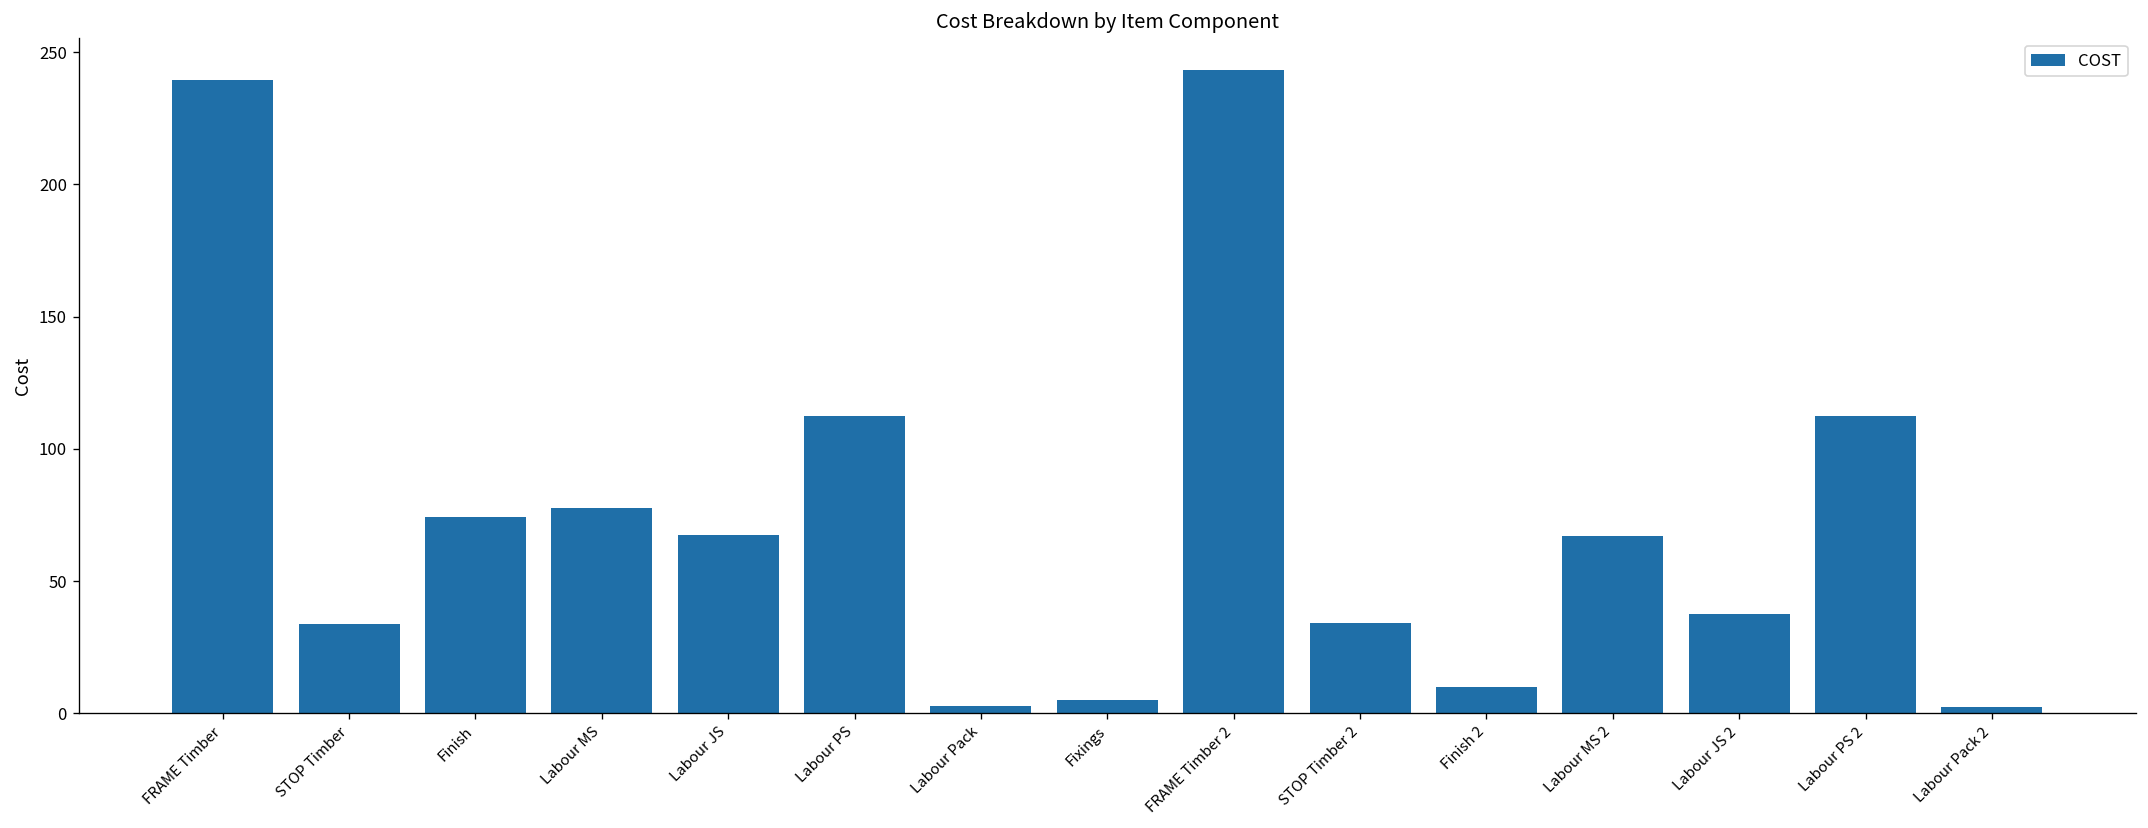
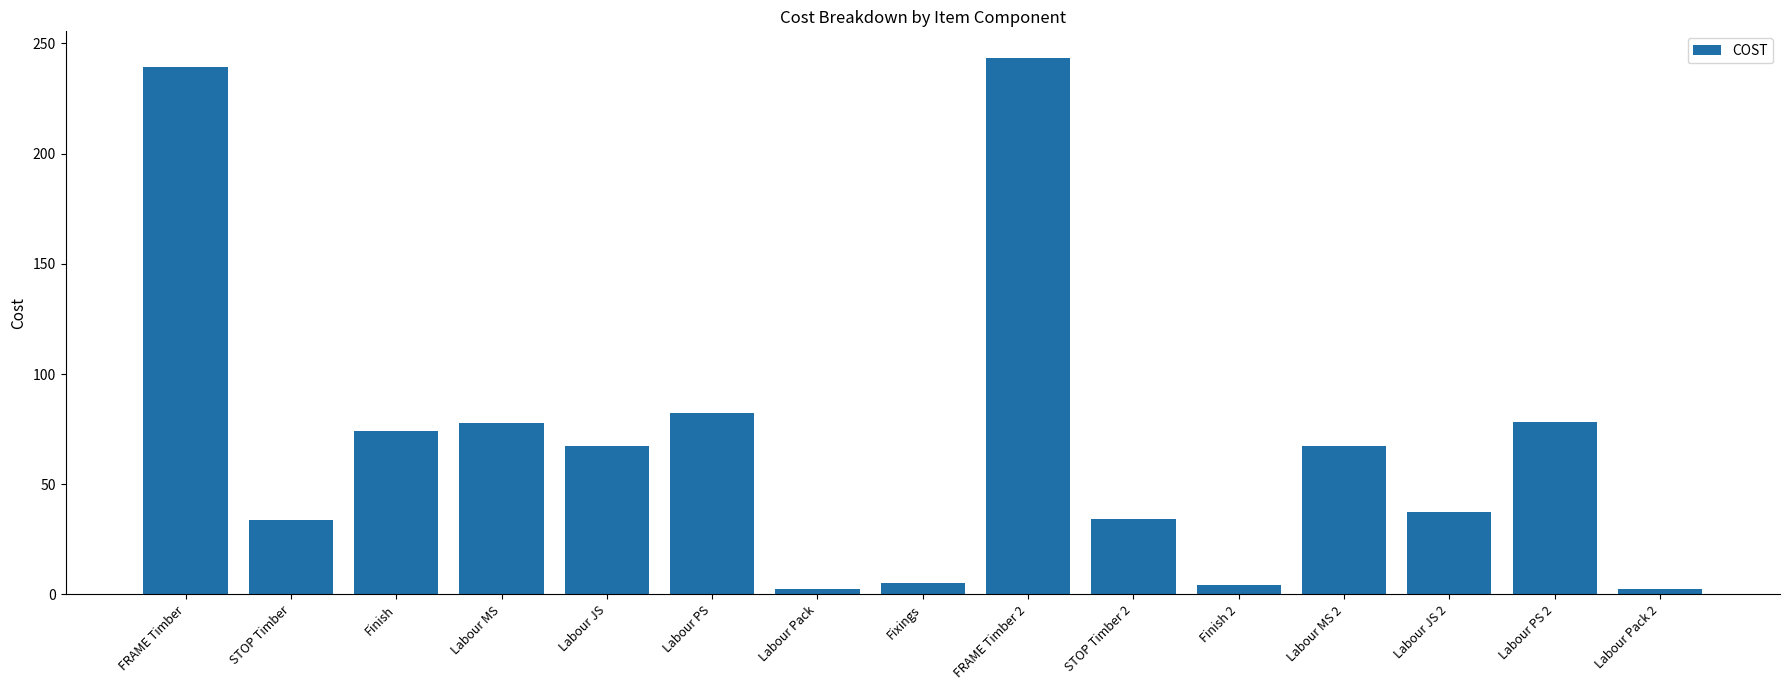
Labour PS: 112 -> 82
Finish 2: 10 -> 4
Labour PS 2: 112 -> 78
